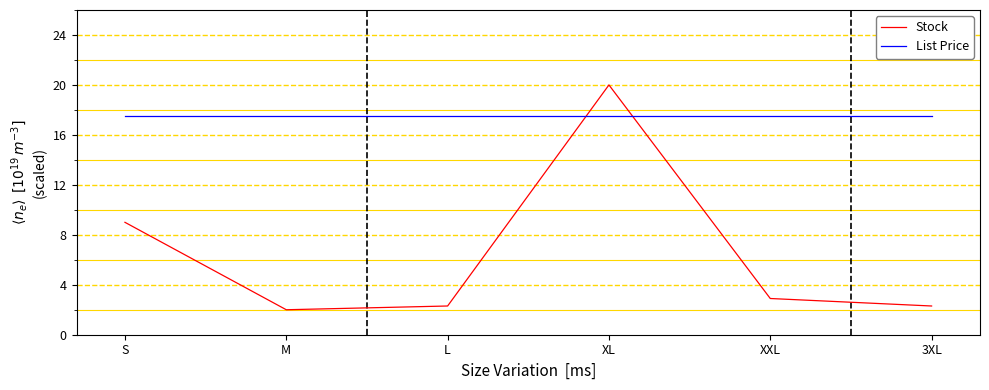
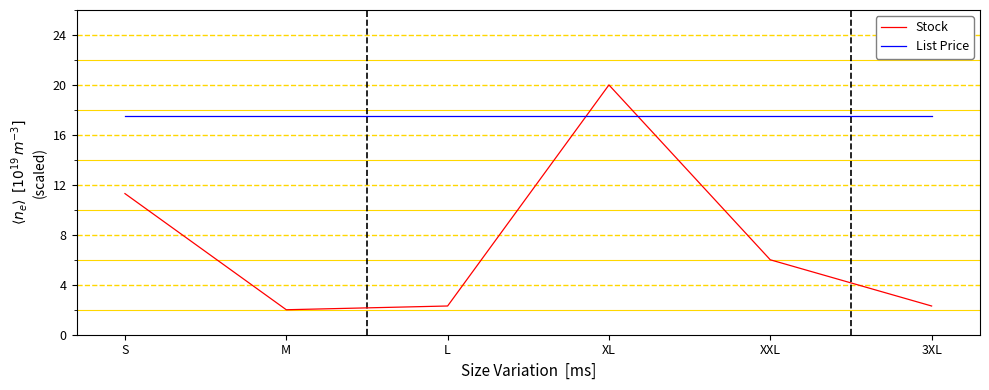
Stock, S: 9.0 -> 11.3
Stock, XXL: 2.9 -> 6.0
